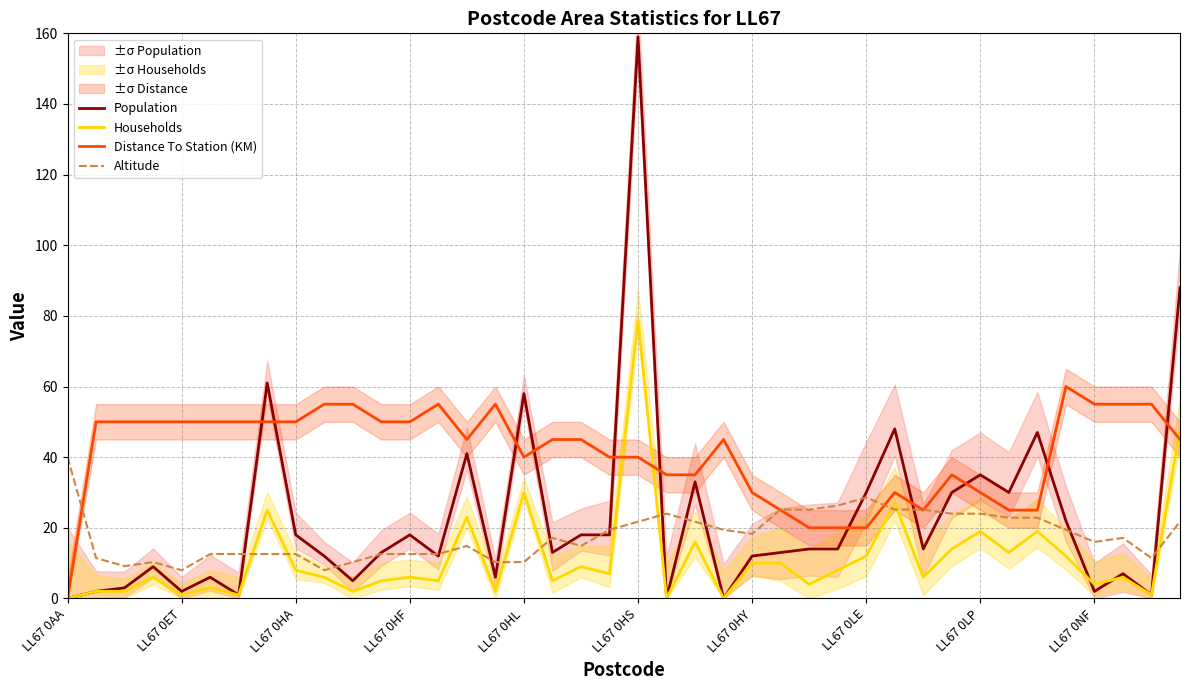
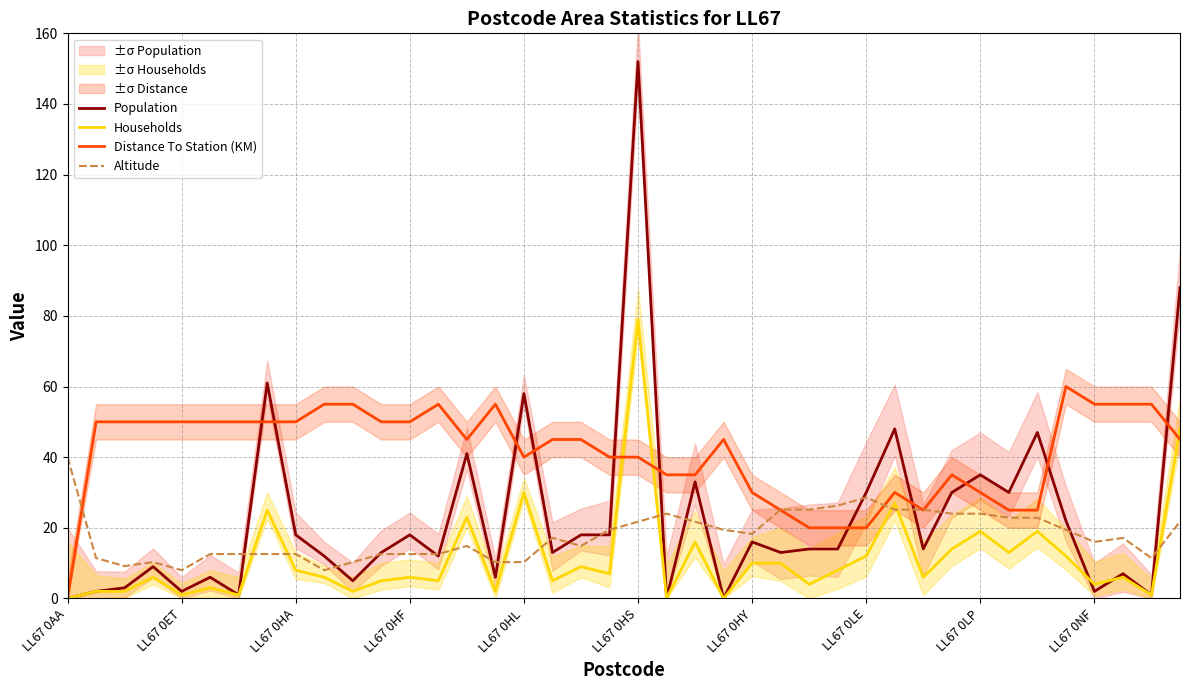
Population, LL67 0HS: 159 -> 152
Population, LL67 0HY: 12 -> 16
